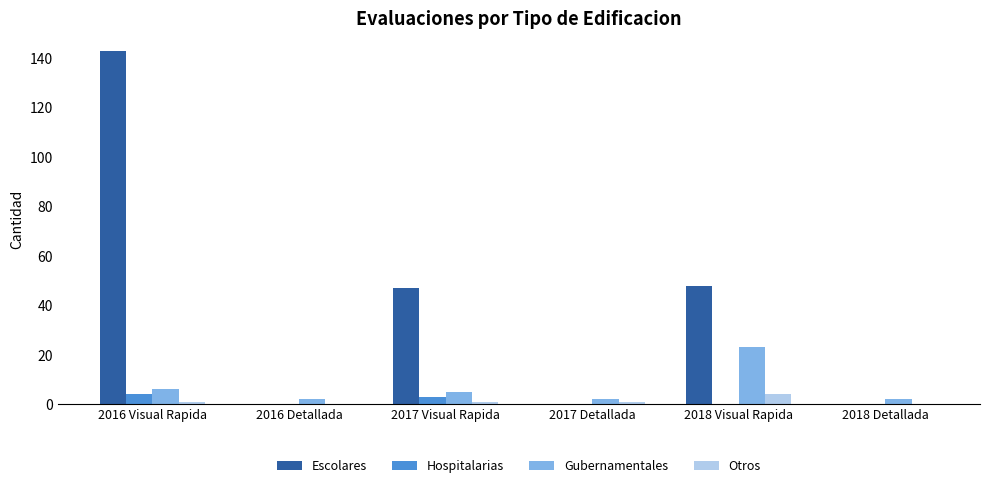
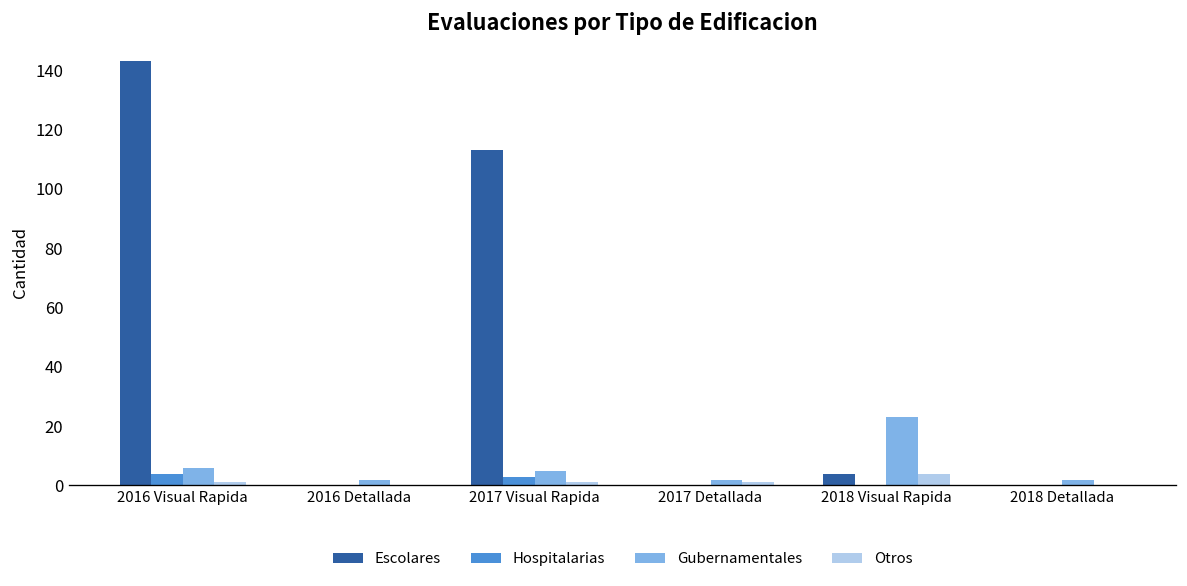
Escolares, 2017 Visual Rapida: 47 -> 113
Escolares, 2018 Visual Rapida: 48 -> 4
